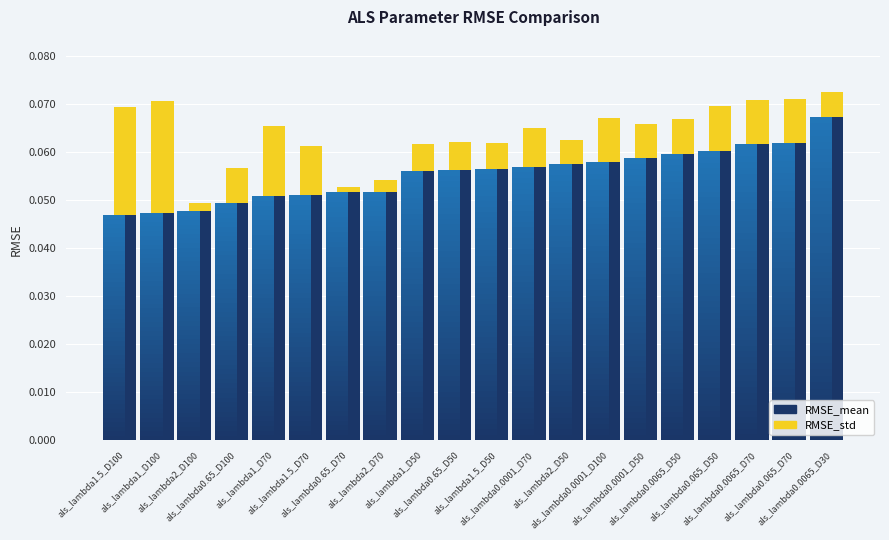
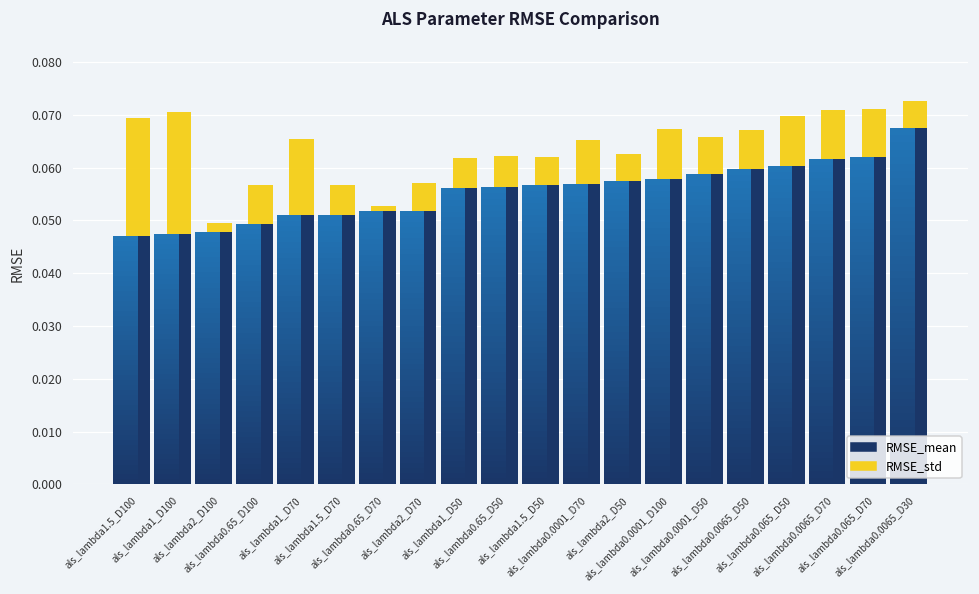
RMSE_std, als_lambda1.5_D70: 0.010 -> 0.006
RMSE_std, als_lambda2_D70: 0.002 -> 0.005
